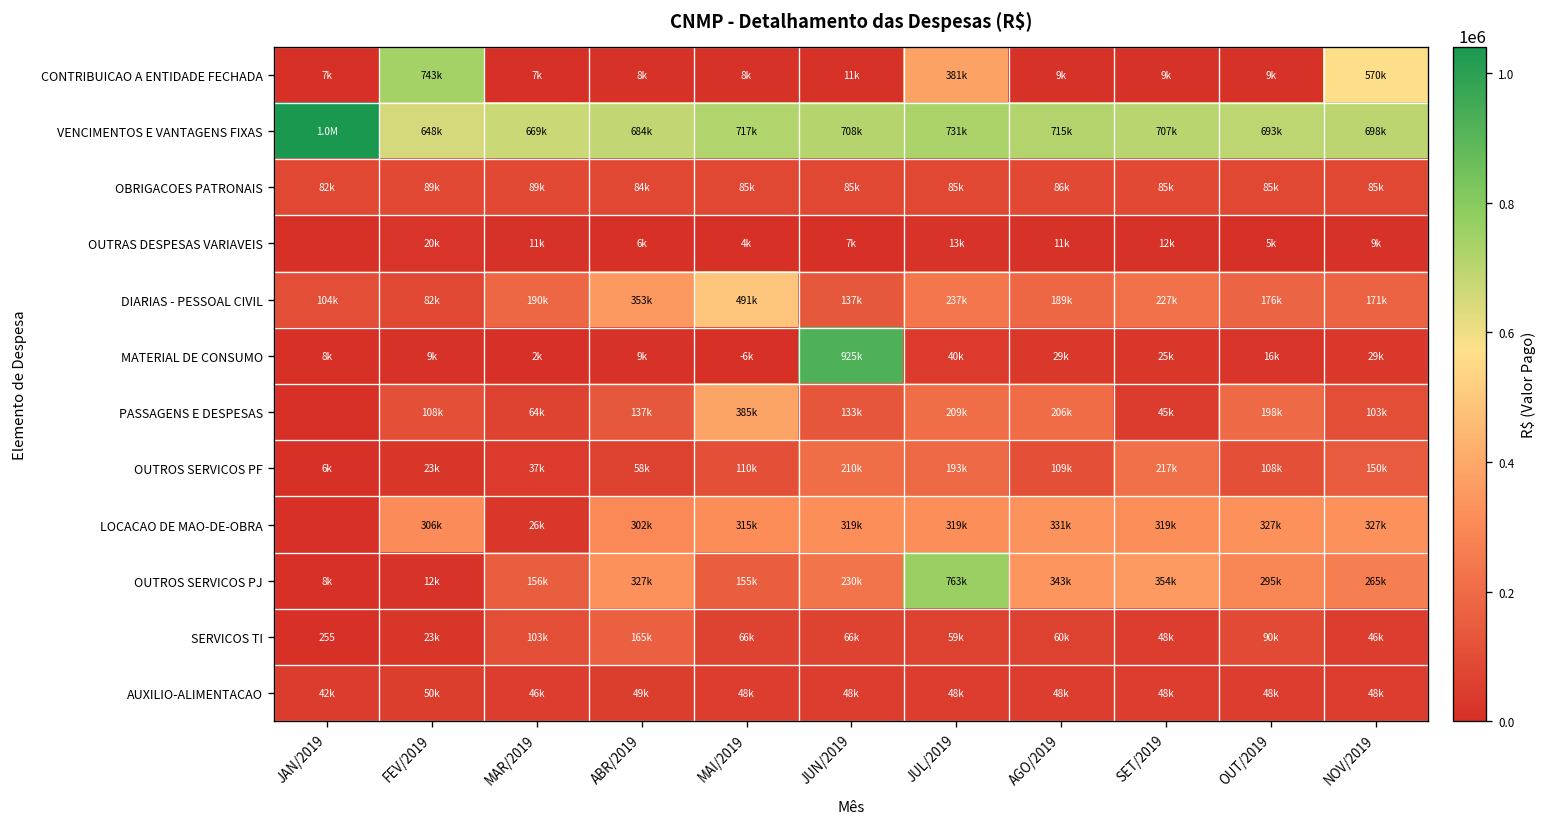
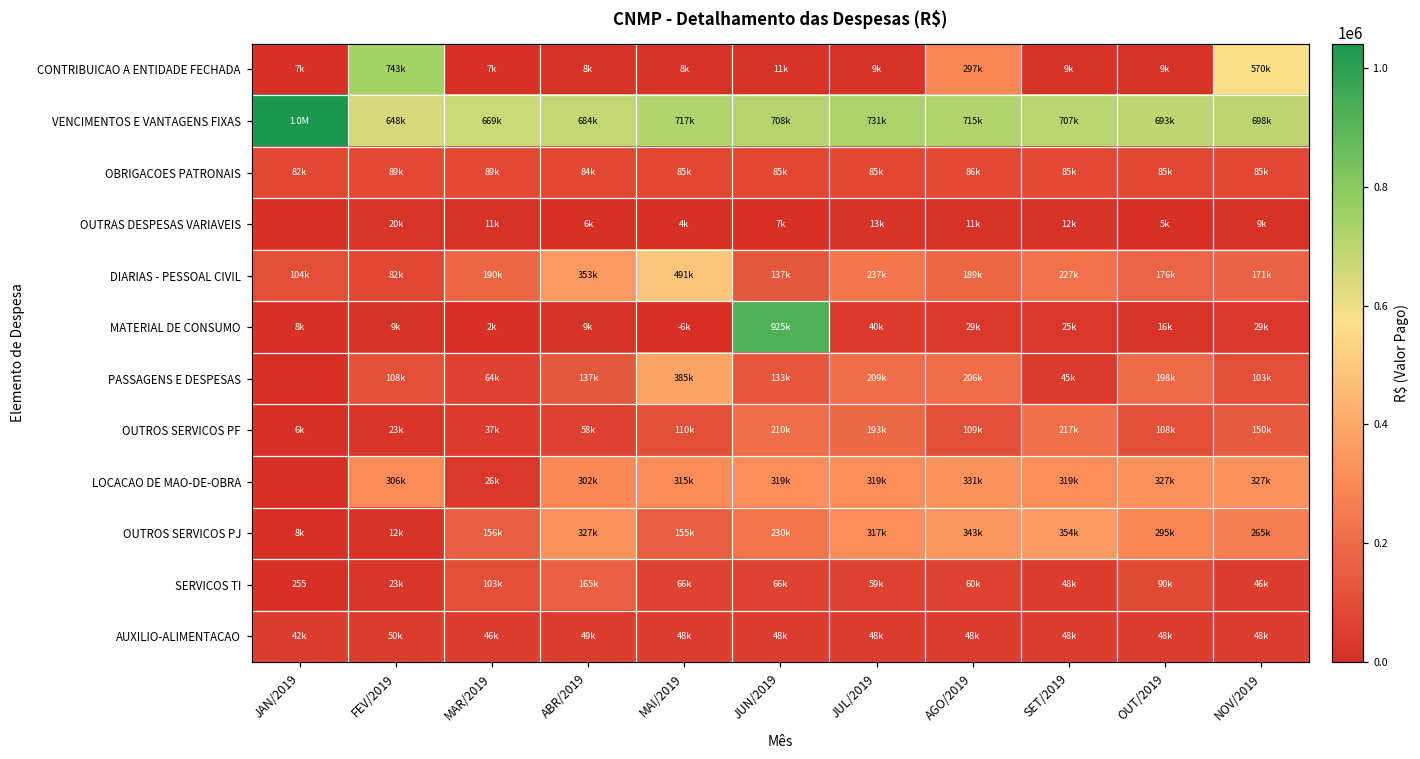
CONTRIBUICAO A ENTIDADE FECHADA, JUL/2019: 381k -> 9k
CONTRIBUICAO A ENTIDADE FECHADA, AGO/2019: 9k -> 297k
OUTROS SERVICOS PJ, JUL/2019: 763k -> 317k
